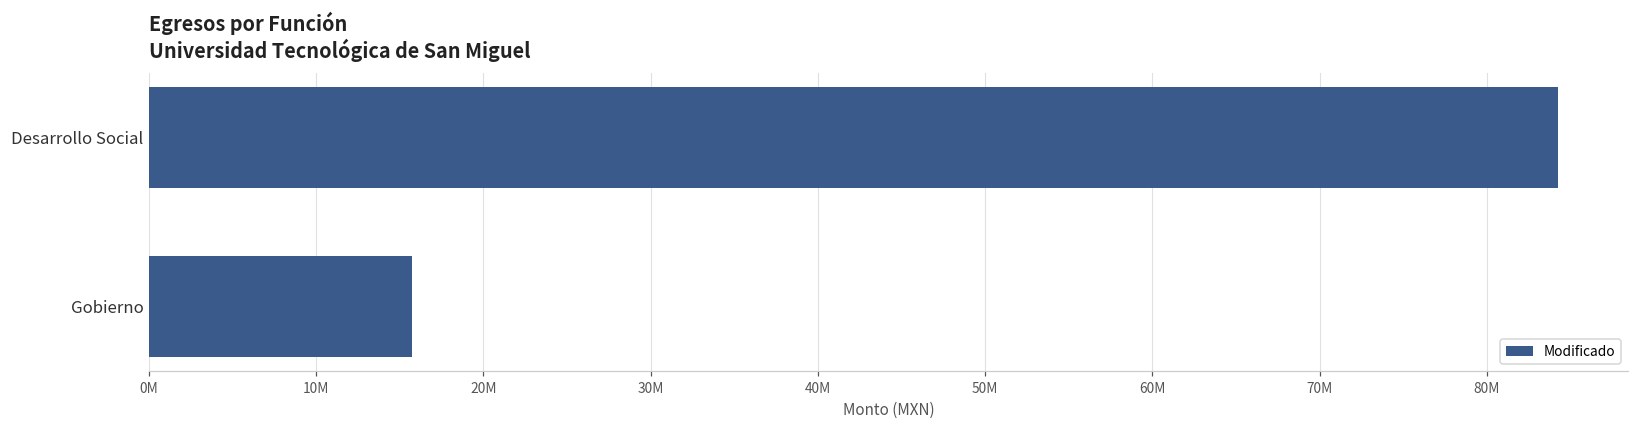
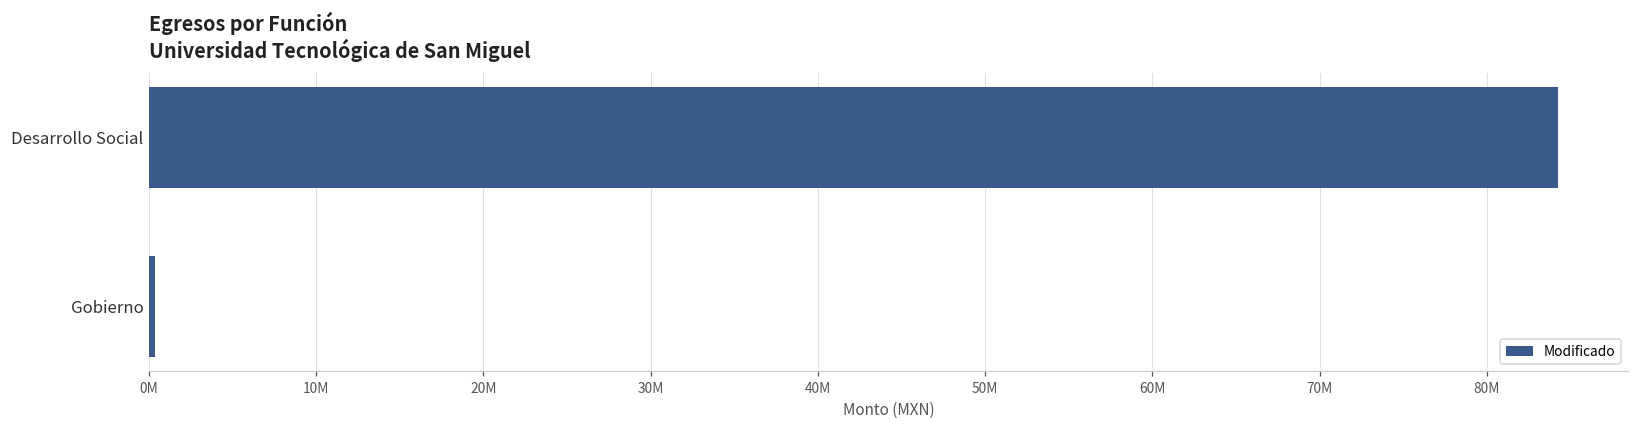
Gobierno: 15700000 -> 400000
